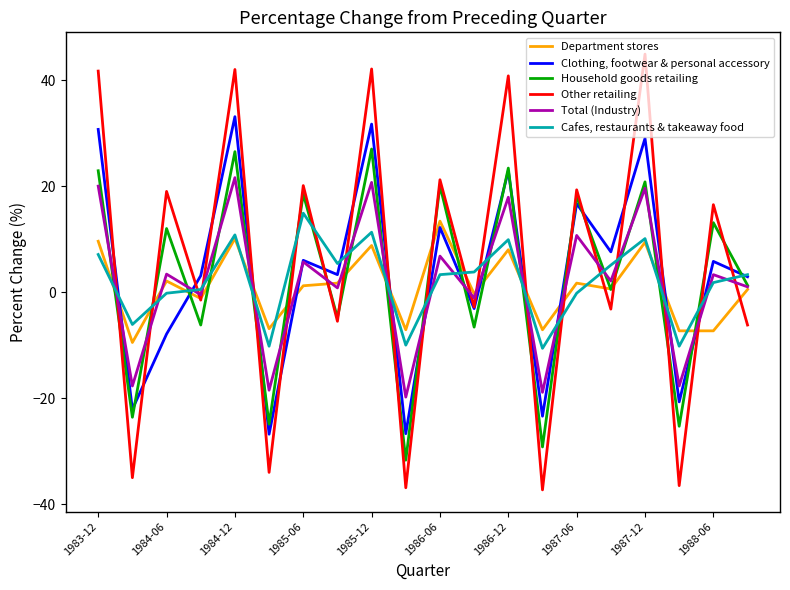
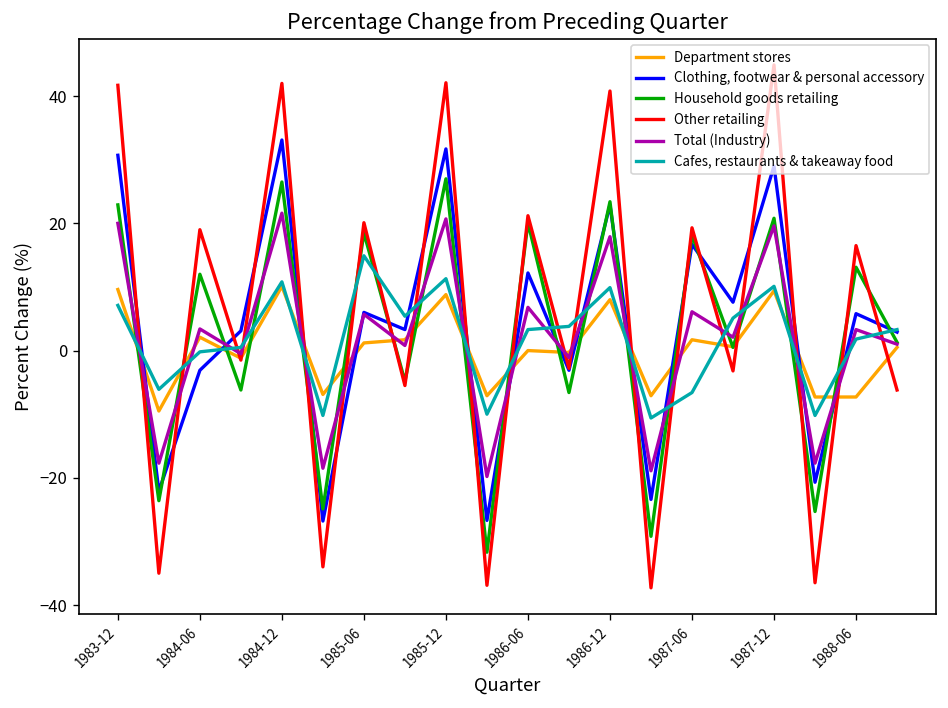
Clothing, footwear & personal accessory, 1984-06: -8 -> -3
Department stores, 1986-06: 13 -> 0
Total (Industry), 1987-06: 11 -> 6
Cafes, restaurants & takeaway food, 1987-06: 0 -> -7
